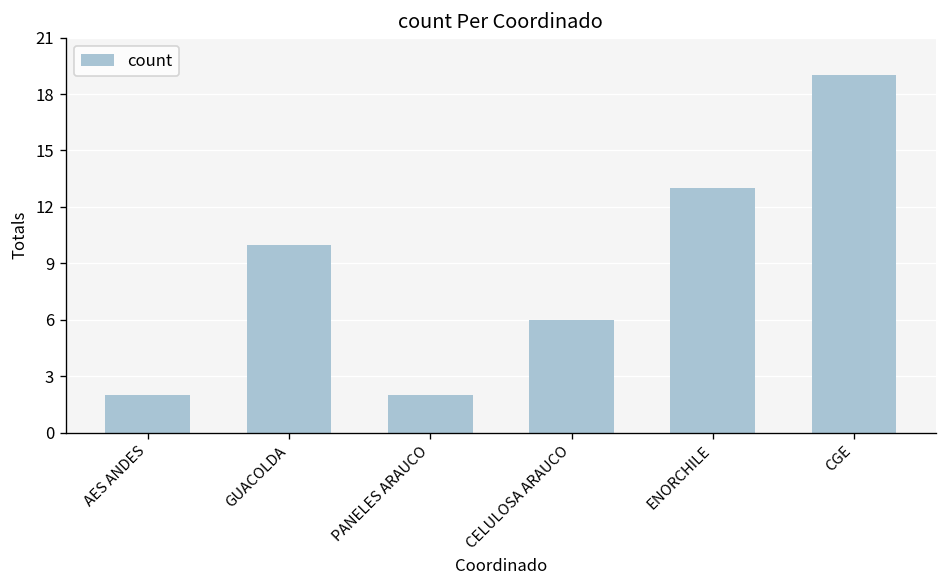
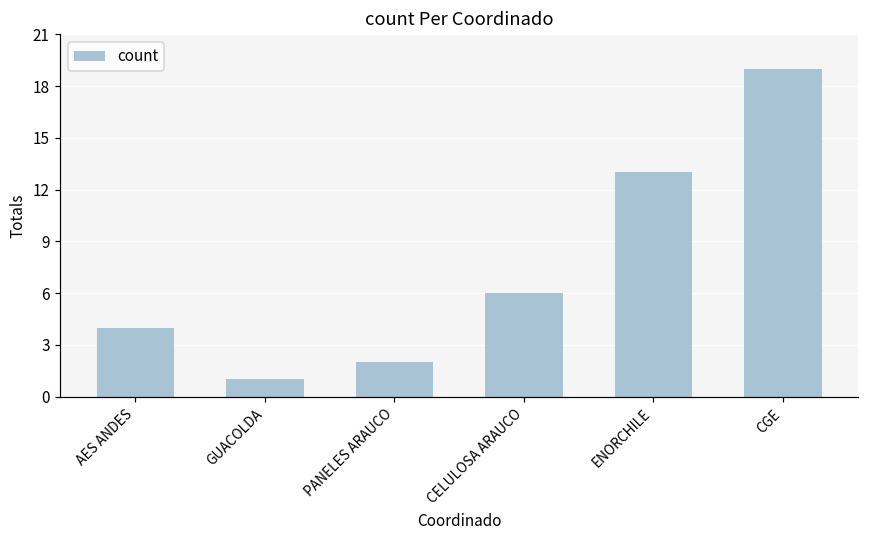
AES ANDES: 2 -> 4
GUACOLDA: 10 -> 1
